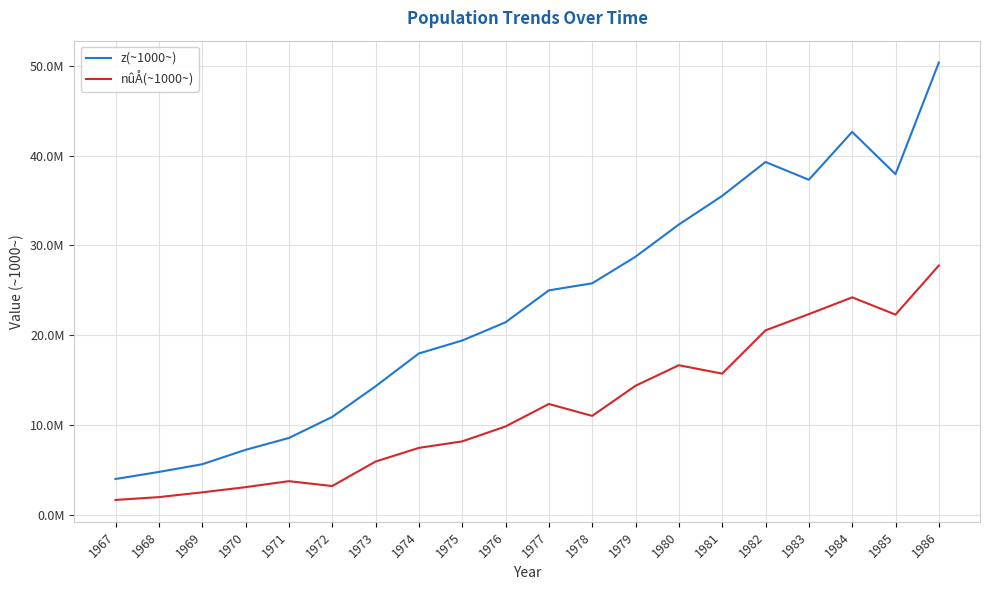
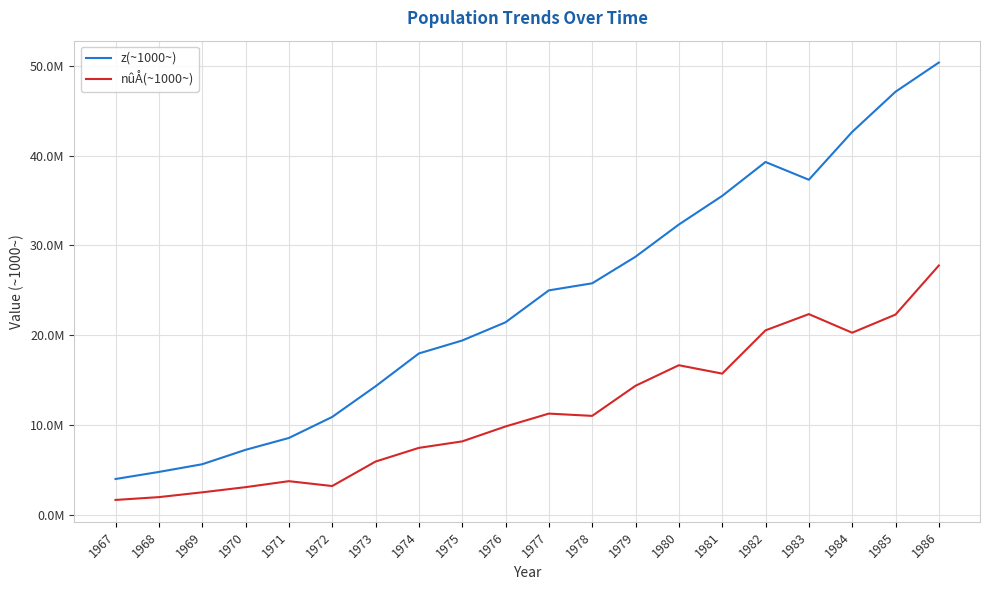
nûÅ(~1000~), 1977: 12000000 -> 11000000
nûÅ(~1000~), 1984: 24000000 -> 20000000
z(~1000~), 1985: 38000000 -> 47000000
